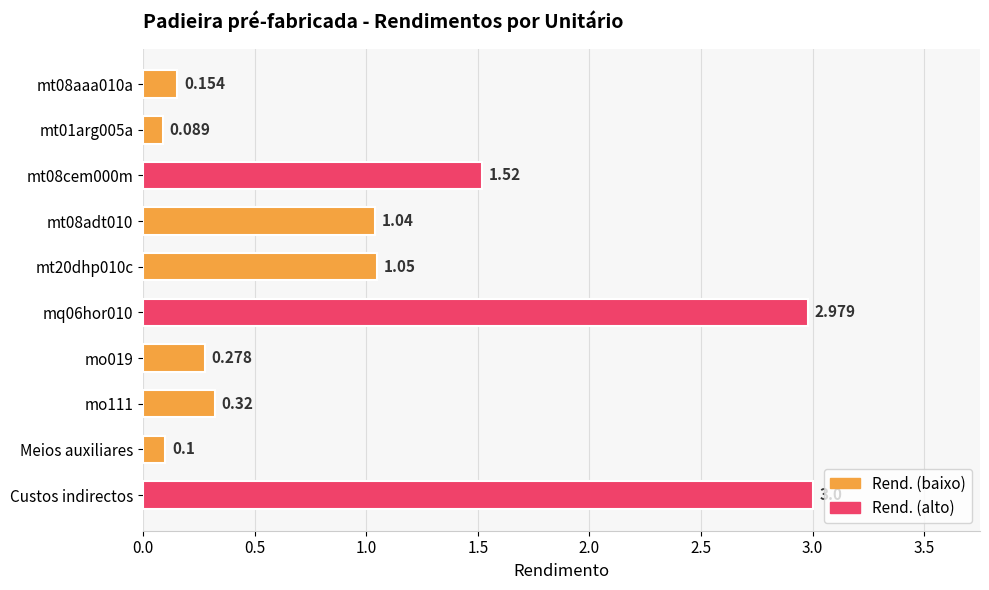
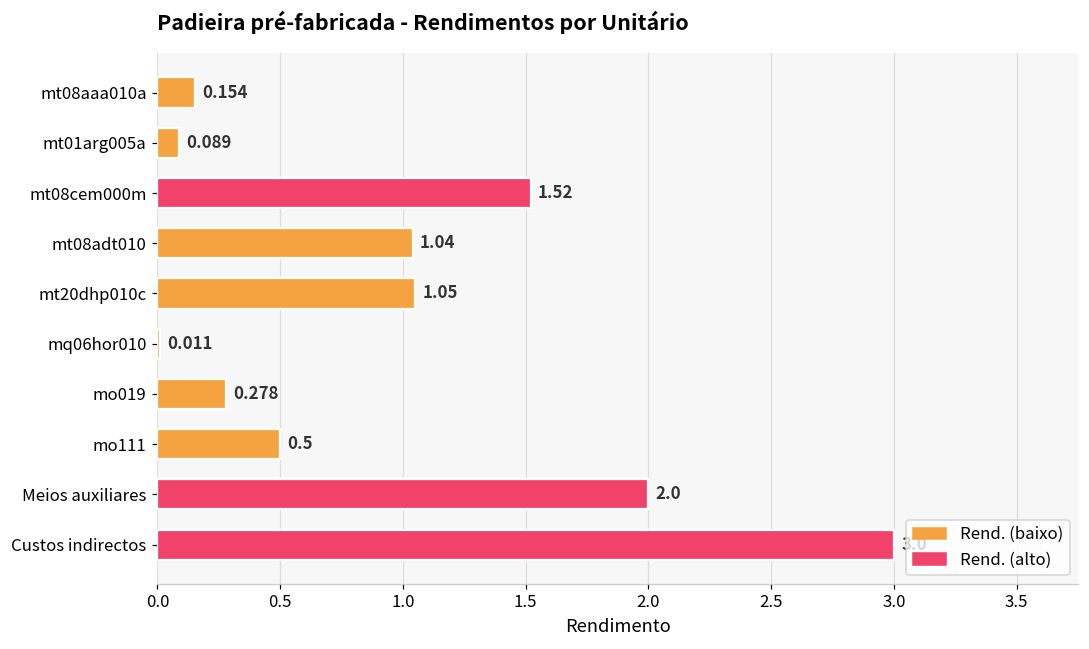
mq06hor010: 2.979 -> 0.011
mo111: 0.32 -> 0.5
Meios auxiliares: 0.1 -> 2.0
